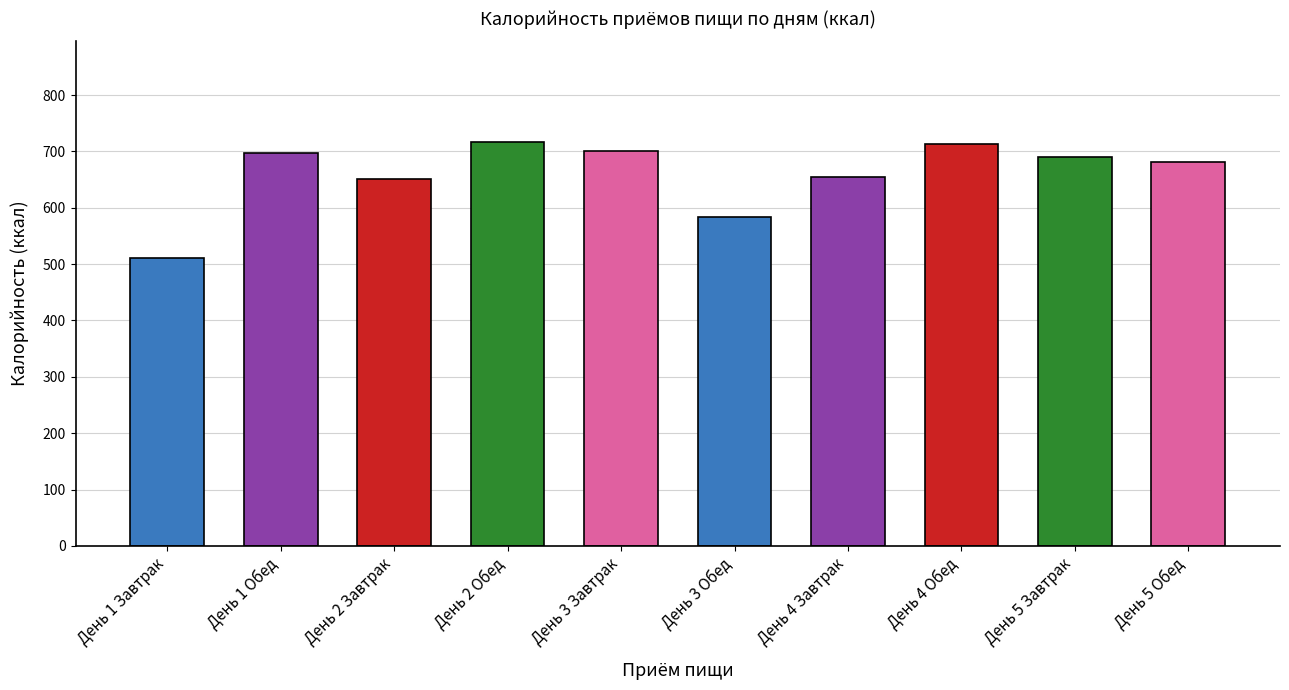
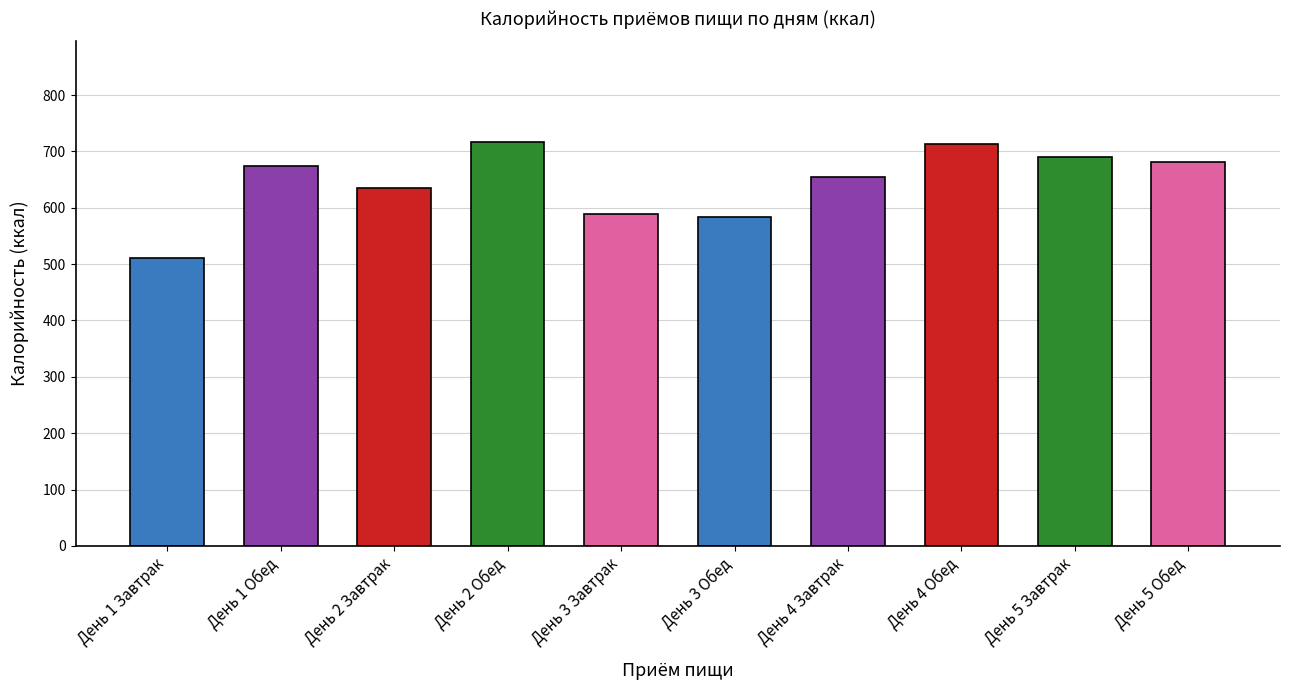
День 1 Обед: 700 -> 670
День 2 Завтрак: 650 -> 640
День 3 Завтрак: 700 -> 590
